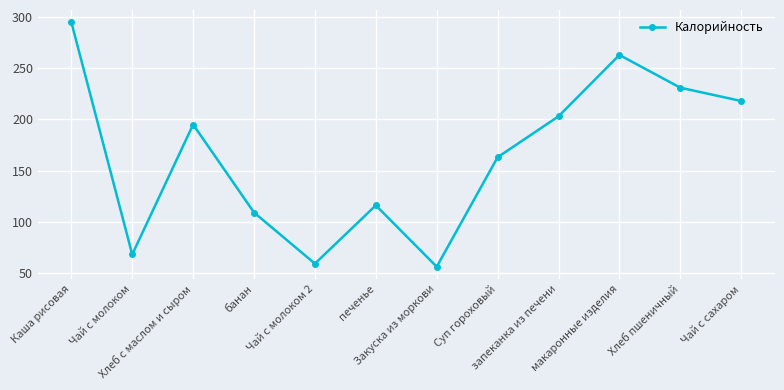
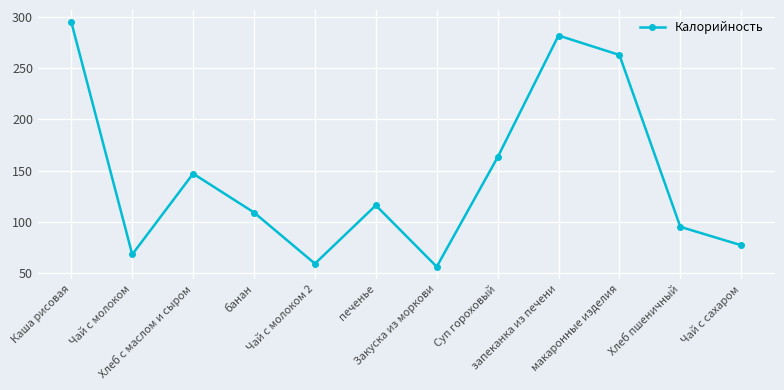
Хлеб с маслом и сыром: 195 -> 147
запеканка из печени: 203 -> 282
Хлеб пшеничный: 231 -> 95
Чай с сахаром: 218 -> 77
